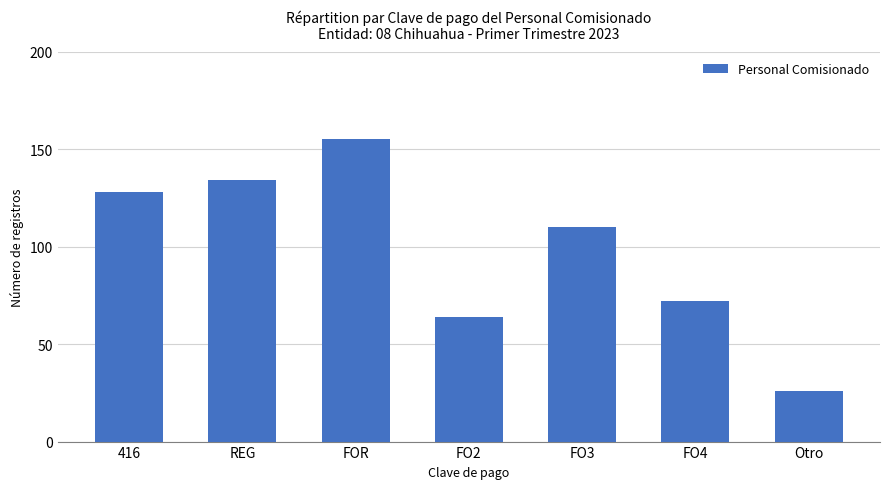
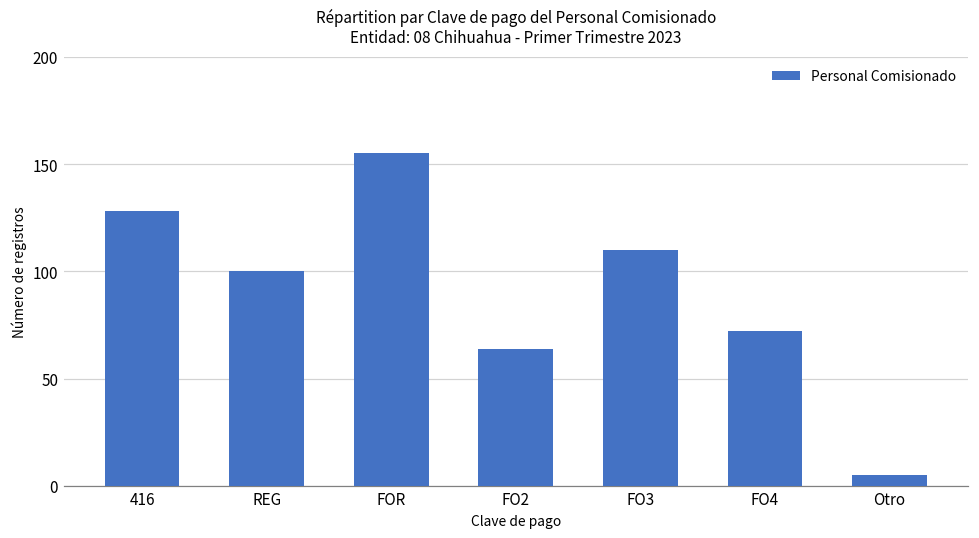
REG: 134 -> 100
Otro: 26 -> 5
